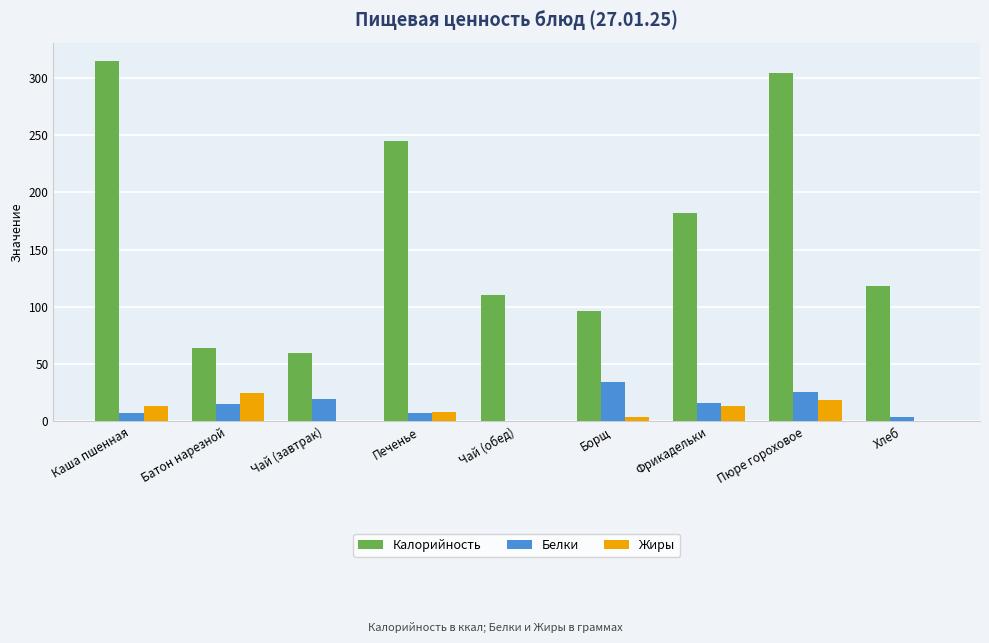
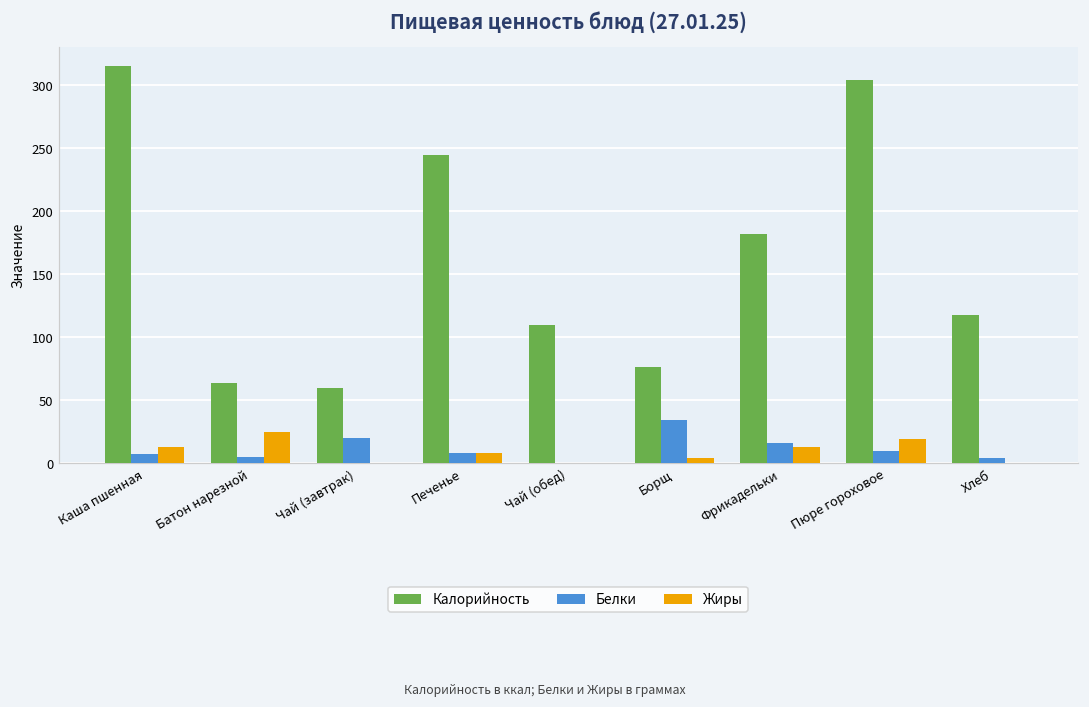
Белки, Батон нарезной: 15 -> 5
Калорийность, Борщ: 96 -> 76
Белки, Пюре гороховое: 26 -> 10
